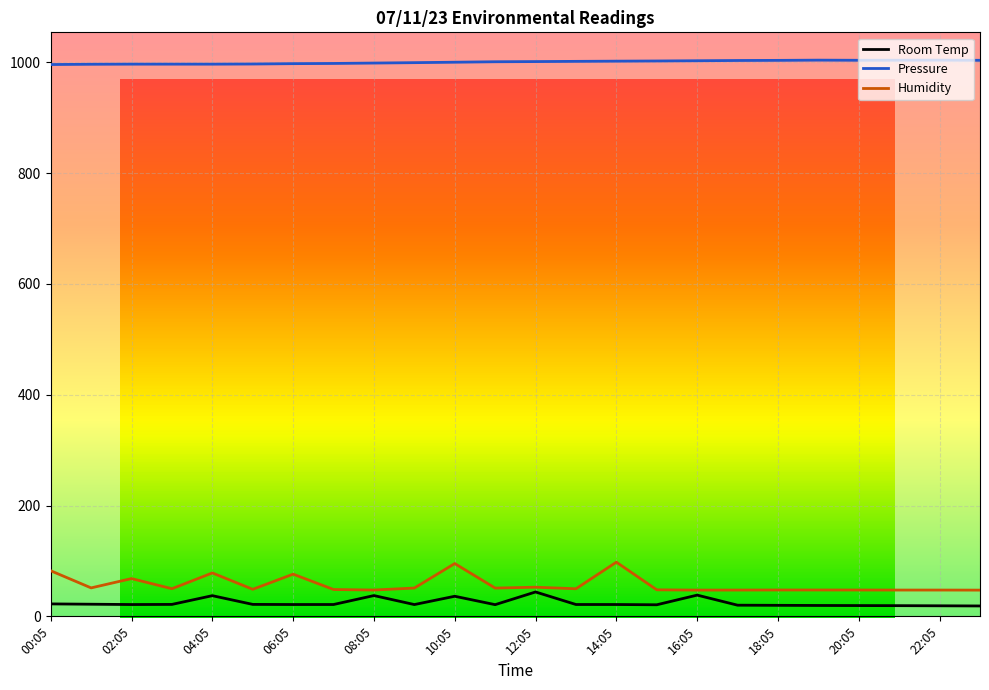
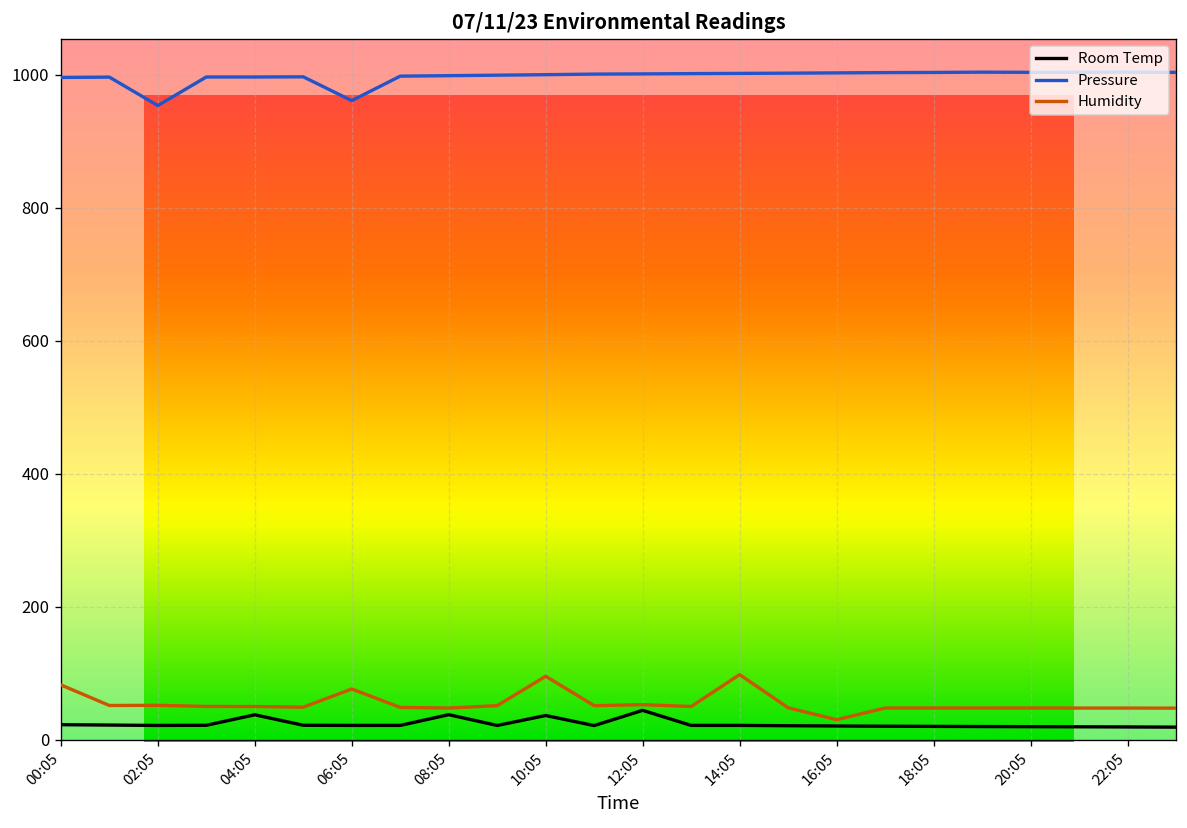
Pressure, 02:05: 1000 -> 950
Humidity, 02:05: 70 -> 50
Humidity, 04:05: 80 -> 50
Pressure, 06:05: 1000 -> 960
Room Temp, 16:05: 40 -> 20
Humidity, 16:05: 50 -> 30
